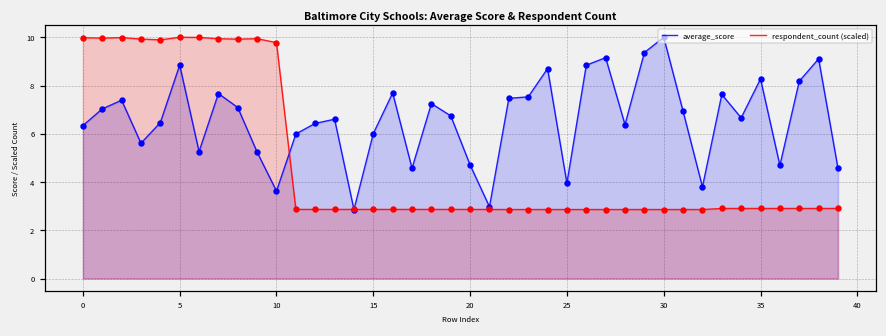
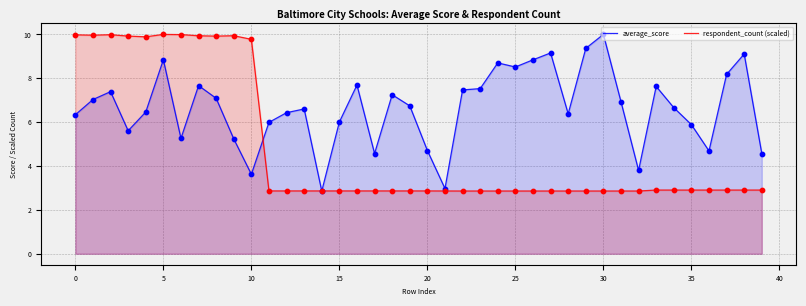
average_score, 25: 3.9 -> 8.5
average_score, 35: 8.3 -> 5.9
